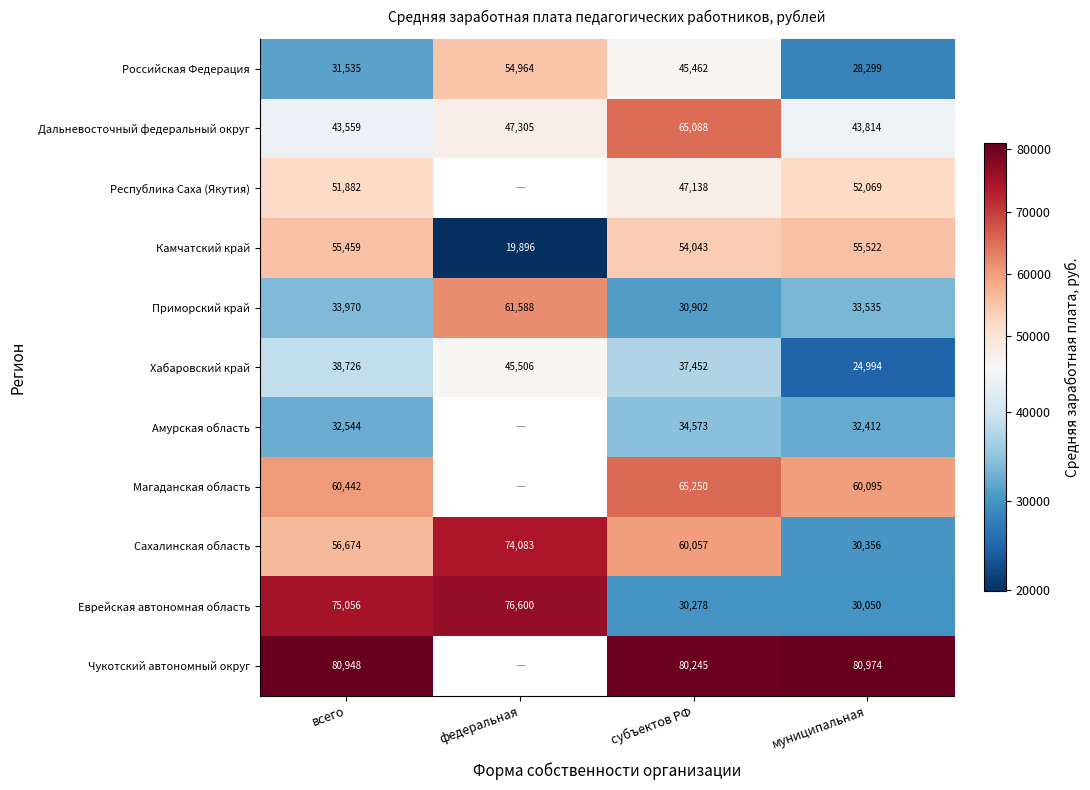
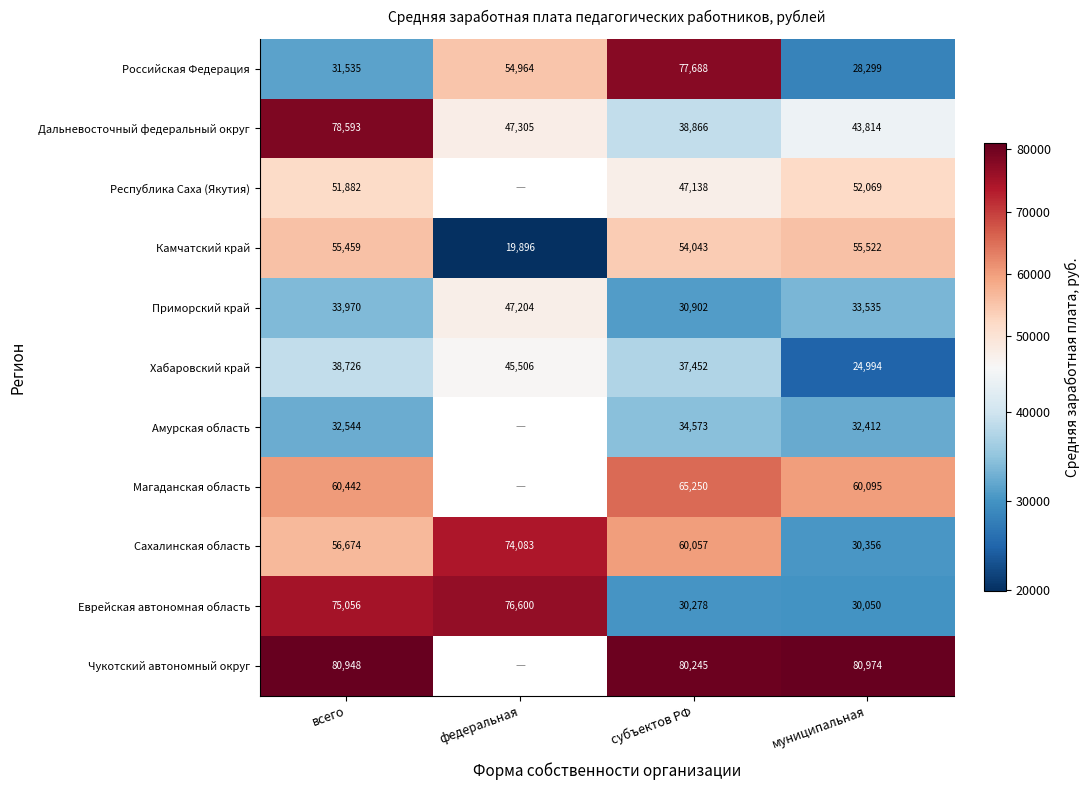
Российская Федерация, субъектов РФ: 45,462 -> 77,688
Дальневосточный федеральный округ, всего: 43,559 -> 78,593
Дальневосточный федеральный округ, субъектов РФ: 65,088 -> 38,866
Приморский край, федеральная: 61,588 -> 47,204
